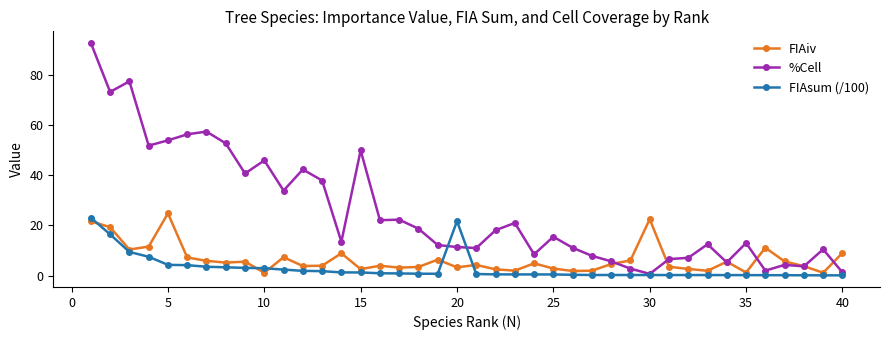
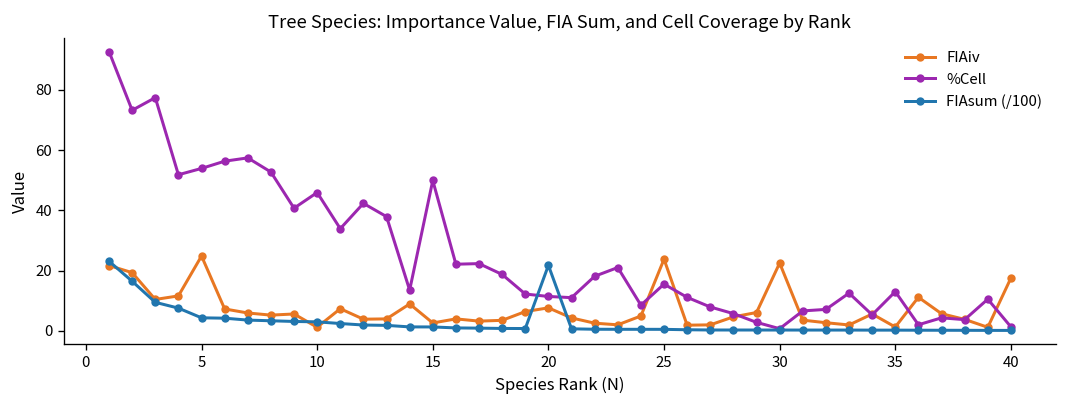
FIAiv, 20: 3 -> 8
FIAiv, 25: 3 -> 24
FIAiv, 40: 9 -> 18
